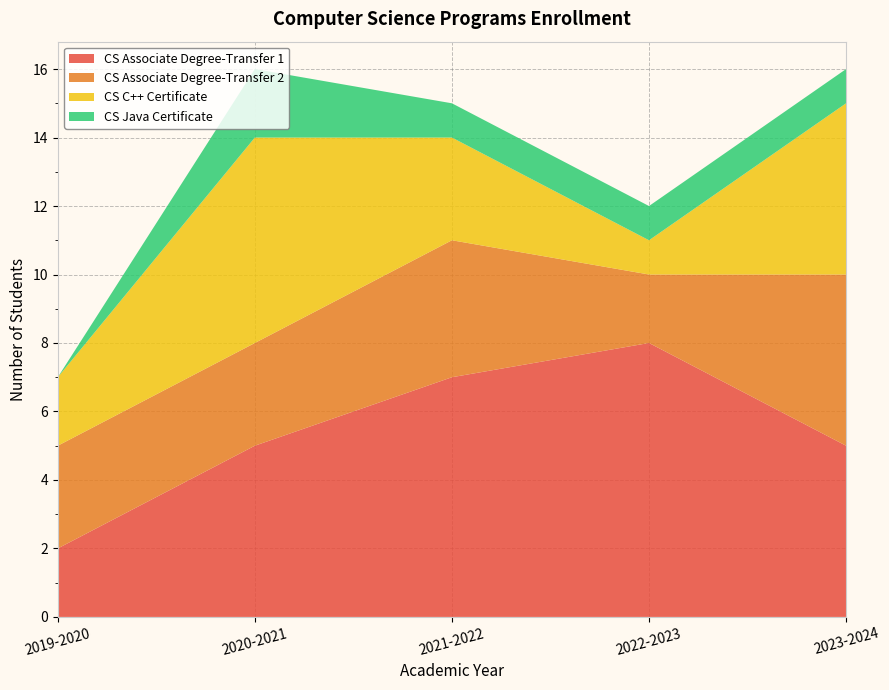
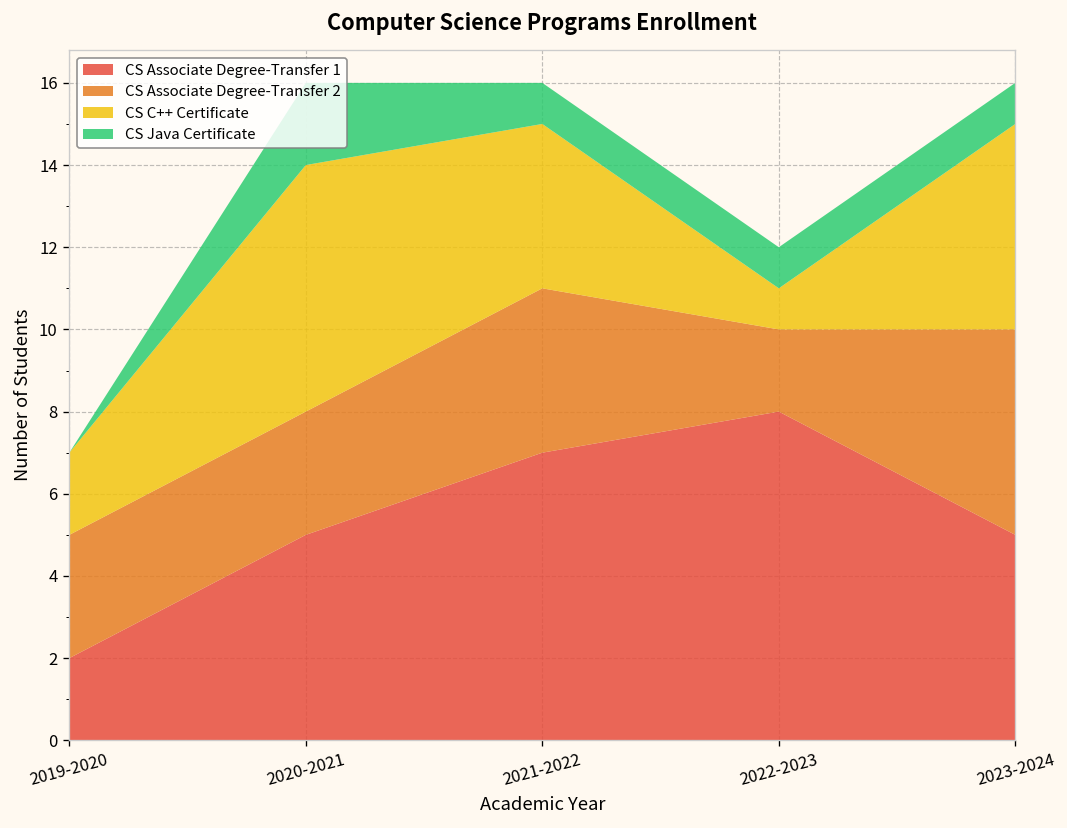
CS C++ Certificate, 2021-2022: 3 -> 4
